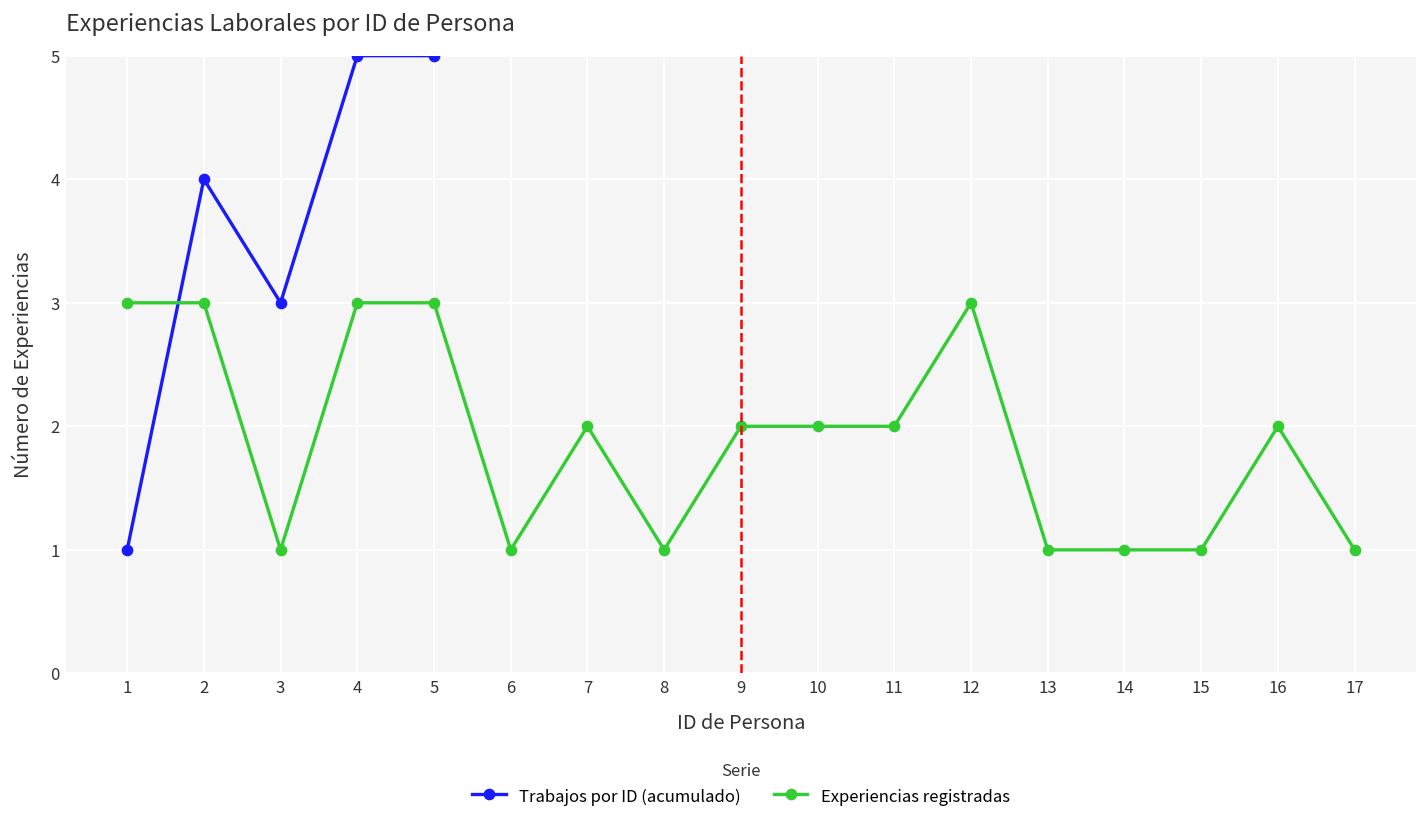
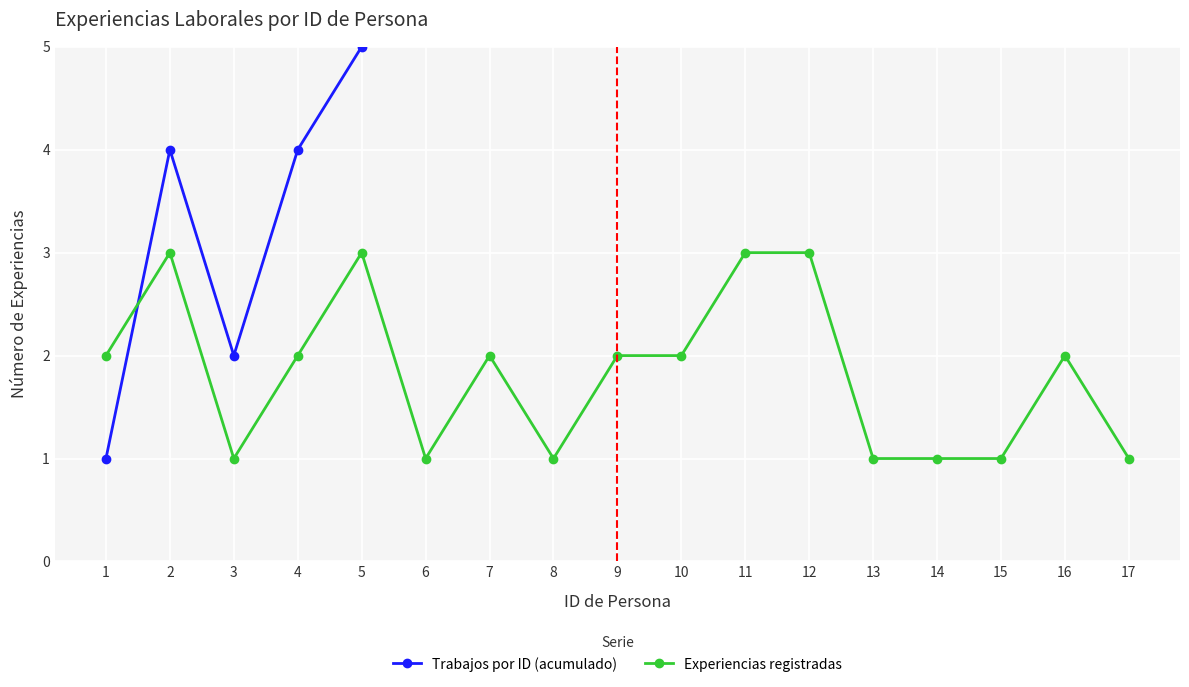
Experiencias registradas, 1: 3 -> 2
Trabajos por ID (acumulado), 3: 3 -> 2
Trabajos por ID (acumulado), 4: 5 -> 4
Experiencias registradas, 4: 3 -> 2
Experiencias registradas, 11: 2 -> 3
